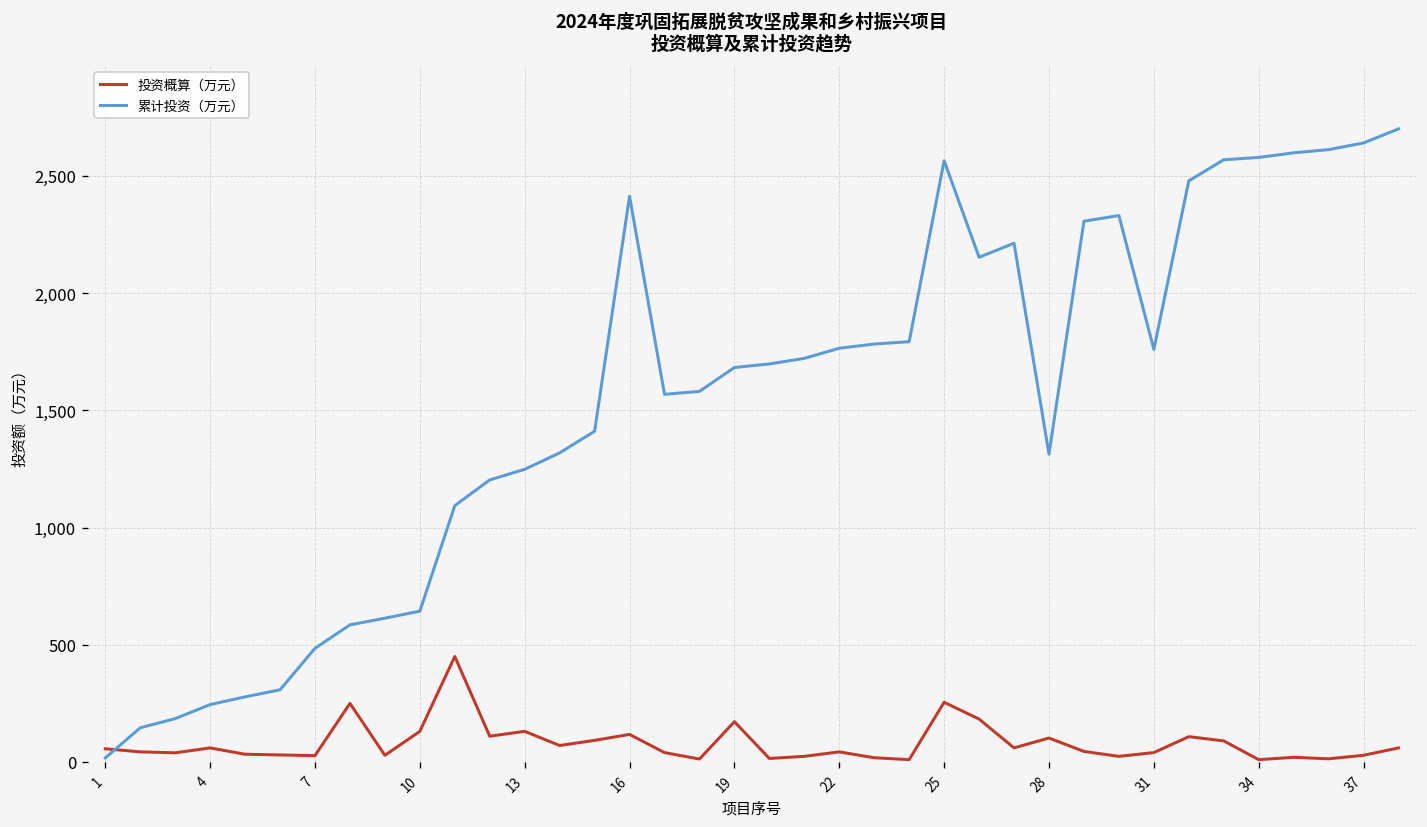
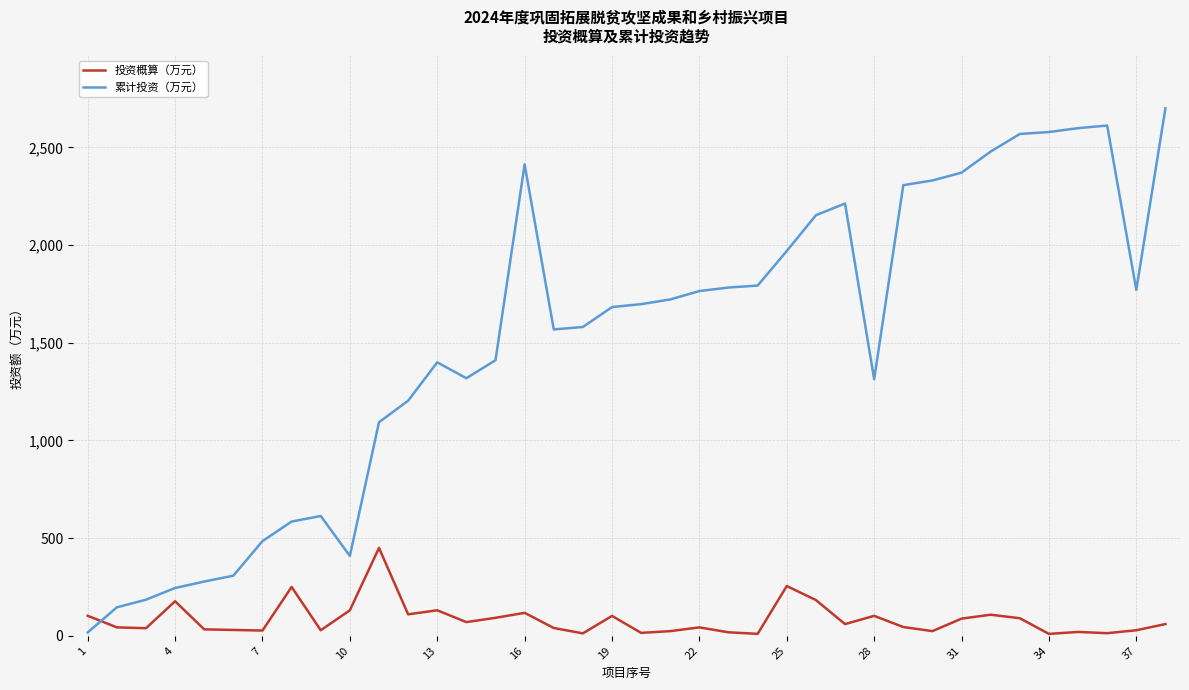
投资概算（万元）, 1: 60 -> 100
投资概算（万元）, 4: 60 -> 180
累计投资（万元）, 10: 640 -> 410
累计投资（万元）, 13: 1,250 -> 1,400
投资概算（万元）, 19: 170 -> 100
累计投资（万元）, 25: 2,570 -> 1,970
投资概算（万元）, 31: 40 -> 90
累计投资（万元）, 31: 1,760 -> 2,370
累计投资（万元）, 37: 2,640 -> 1,770
